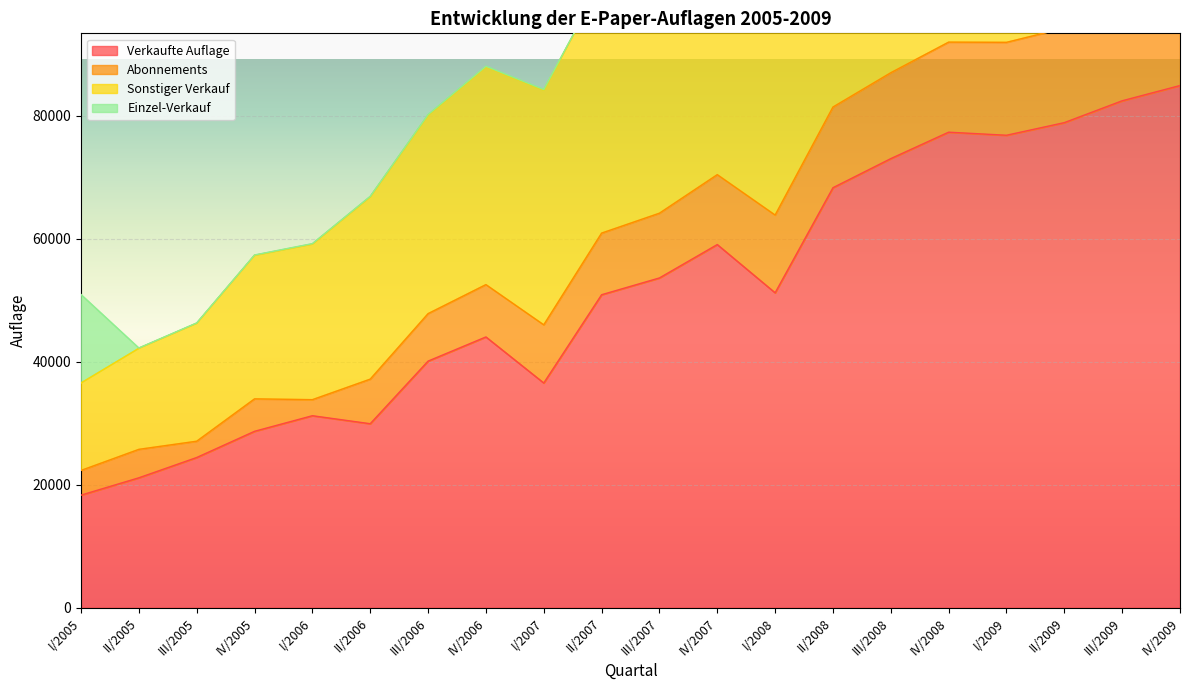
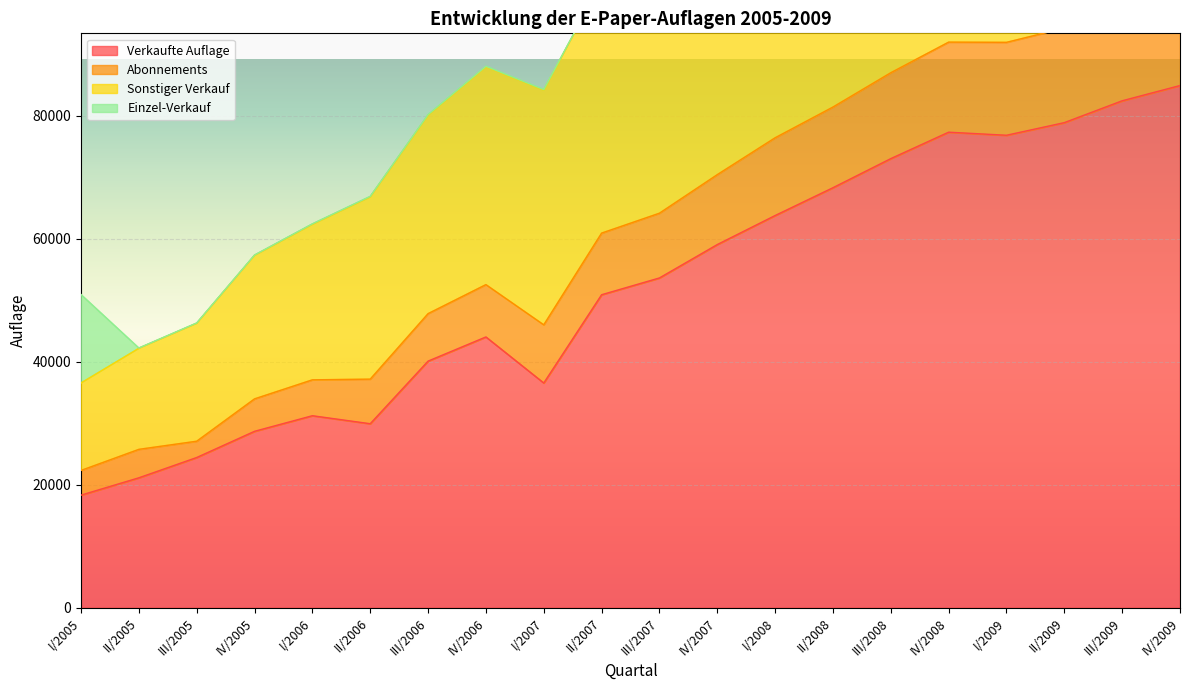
Abonnements, I/2006: 3000 -> 6000
Verkaufte Auflage, I/2008: 51000 -> 64000
